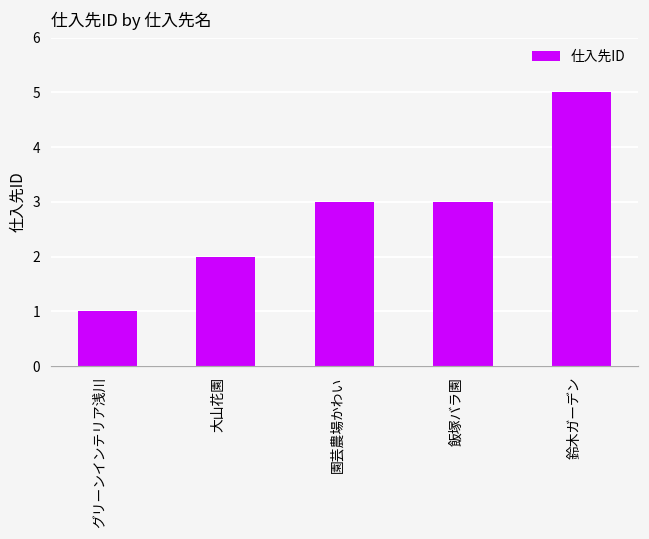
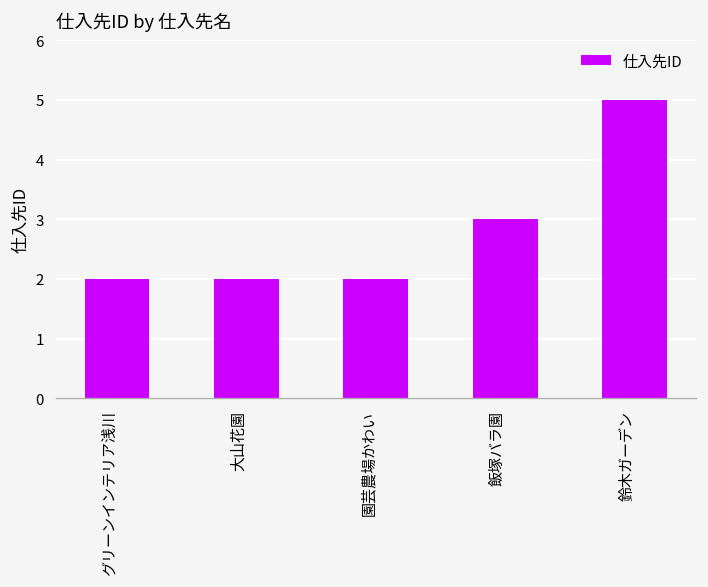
グリーンインテリア浅川: 1 -> 2
園芸農場かわい: 3 -> 2
